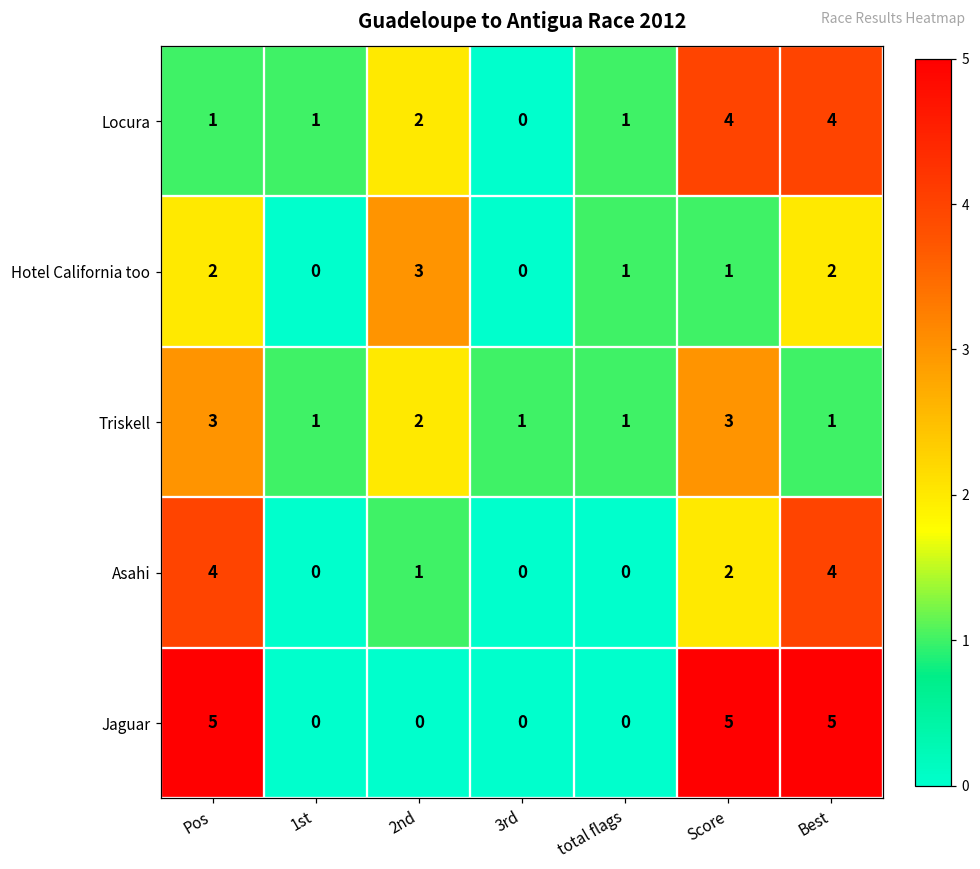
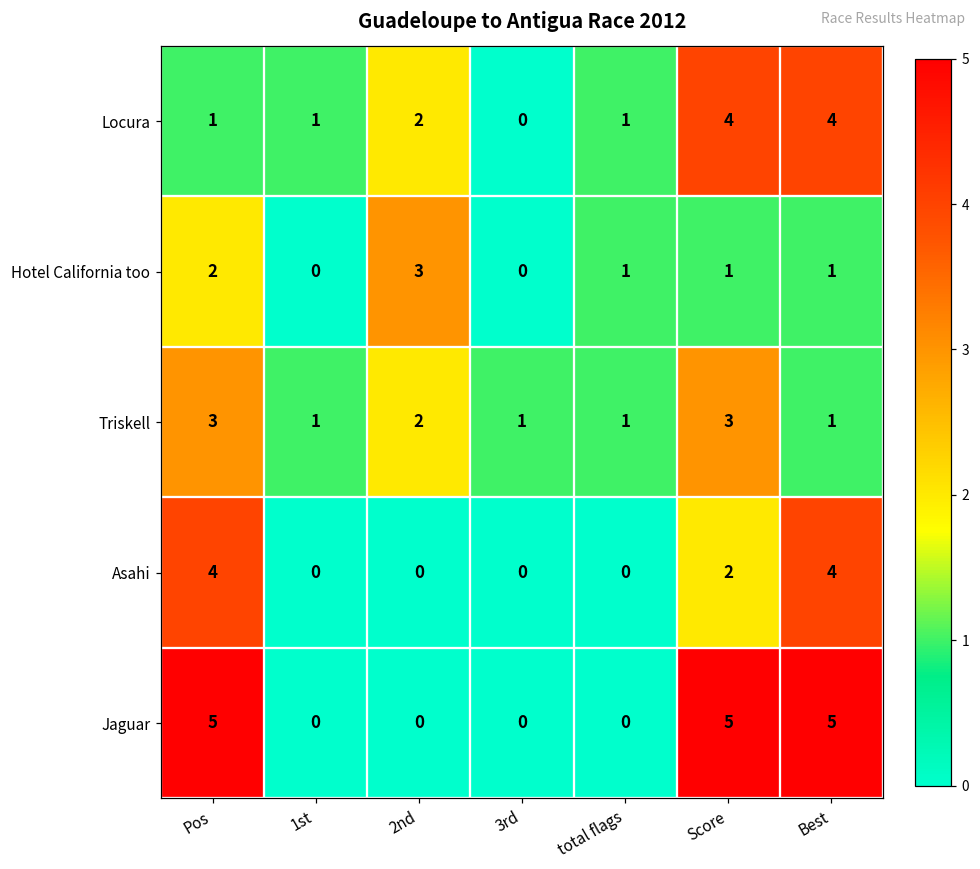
Hotel California too, Best: 2 -> 1
Asahi, 2nd: 1 -> 0
